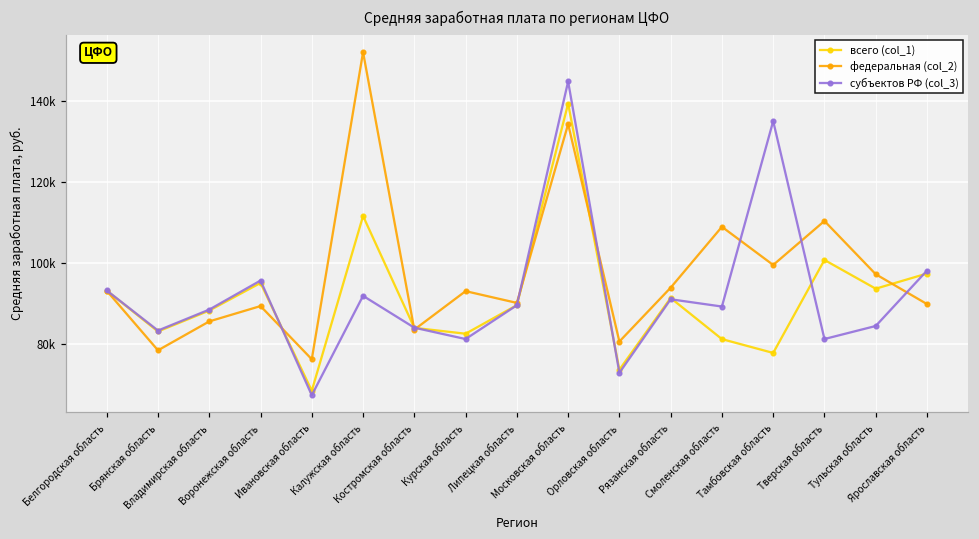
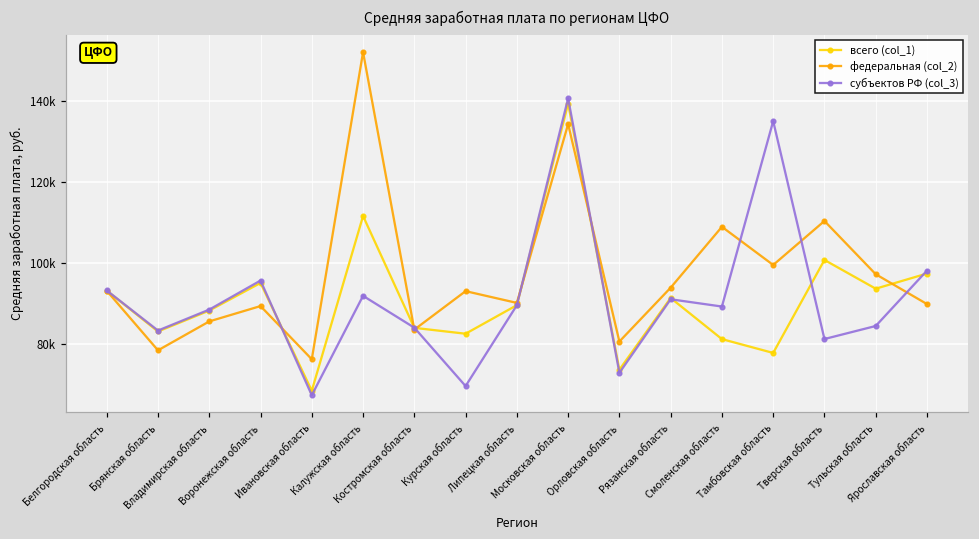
субъектов РФ (col_3), Курская область: 81000 -> 70000
субъектов РФ (col_3), Московская область: 145000 -> 141000
